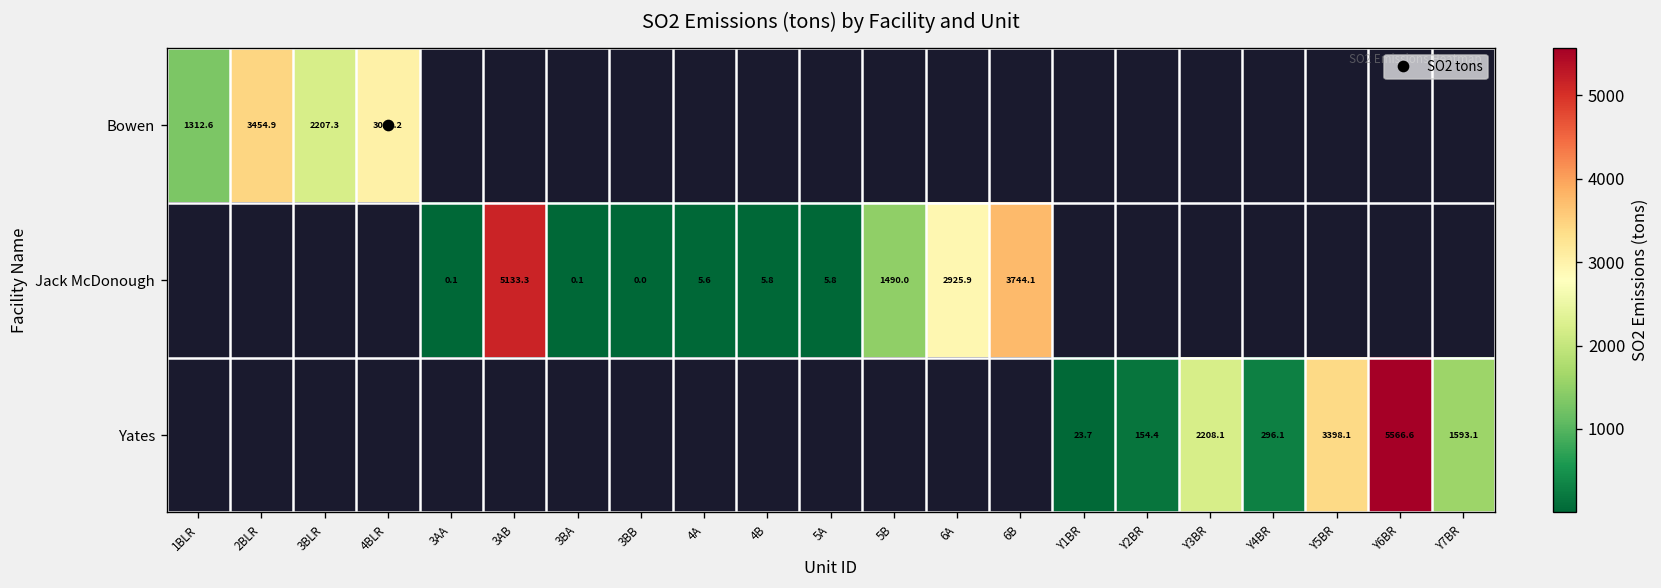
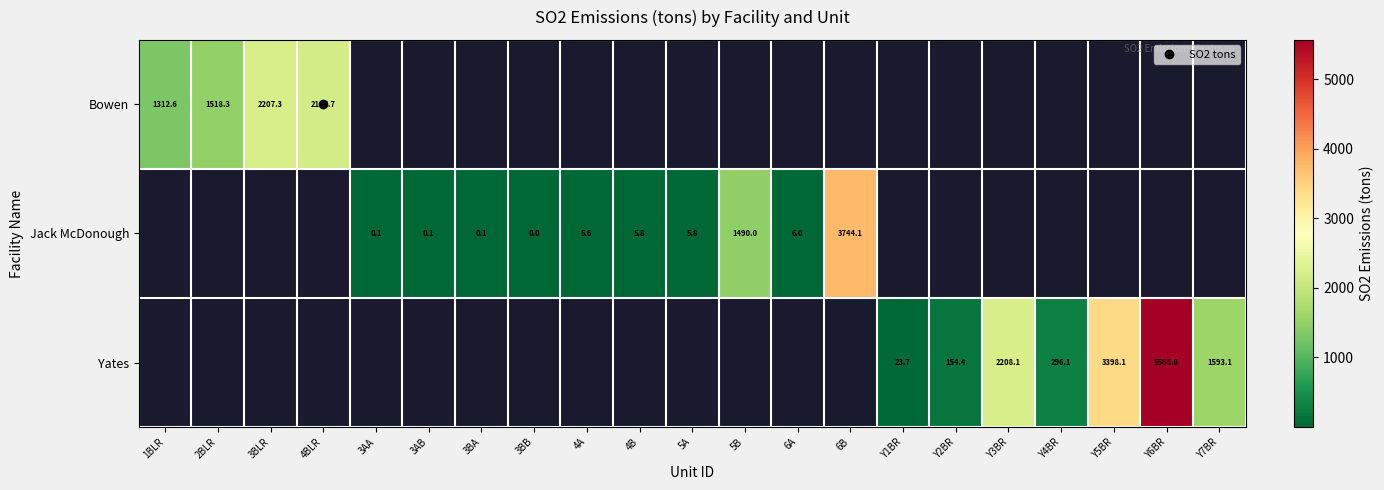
Bowen, 2BLR: 3454.9 -> 1518.3
Bowen, 4BLR: 3025.2 -> 2165.7
Jack McDonough, 3AB: 5133.3 -> 0.1
Jack McDonough, 6A: 2925.9 -> 6.0
